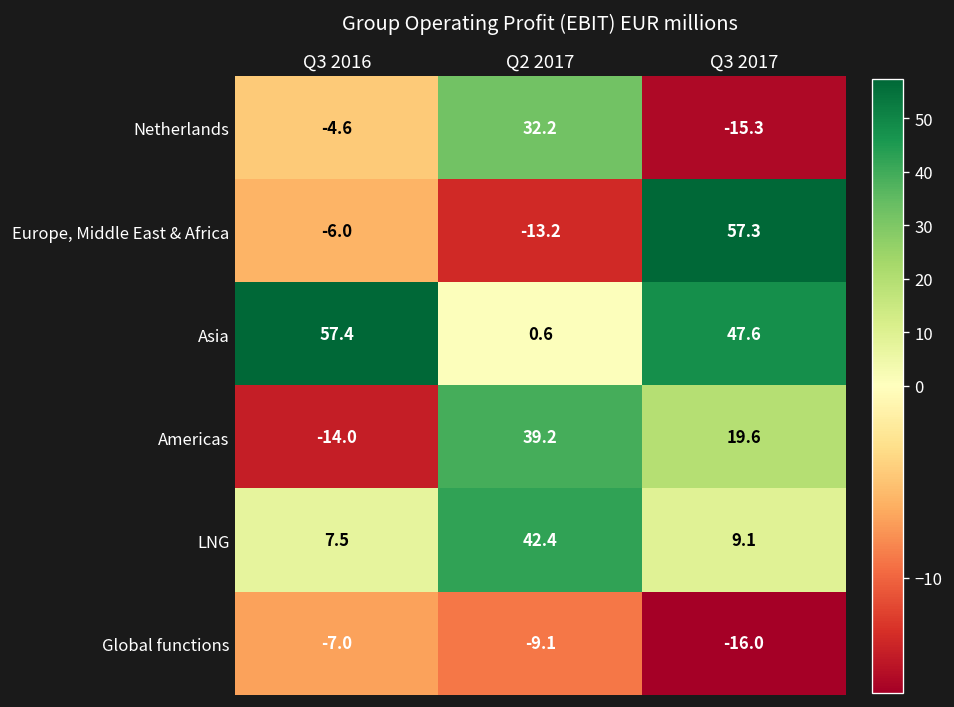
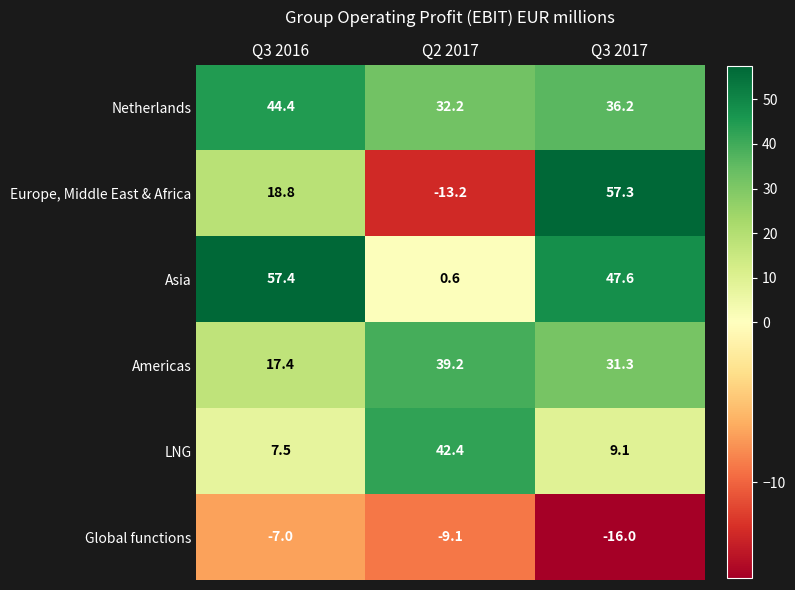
Netherlands, Q3 2016: -4.6 -> 44.4
Netherlands, Q3 2017: -15.3 -> 36.2
Europe, Middle East & Africa, Q3 2016: -6.0 -> 18.8
Americas, Q3 2016: -14.0 -> 17.4
Americas, Q3 2017: 19.6 -> 31.3
